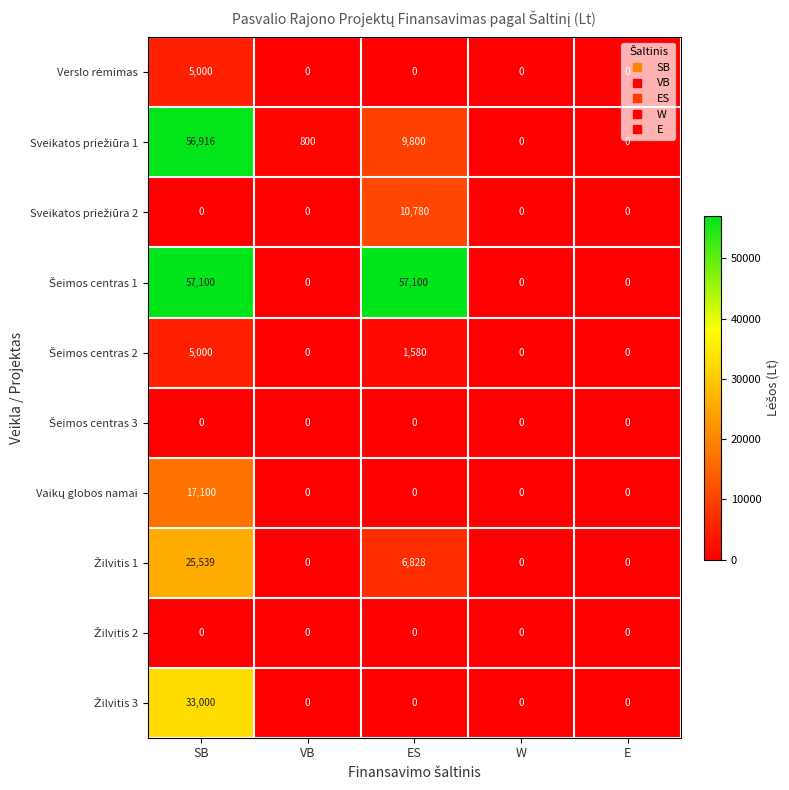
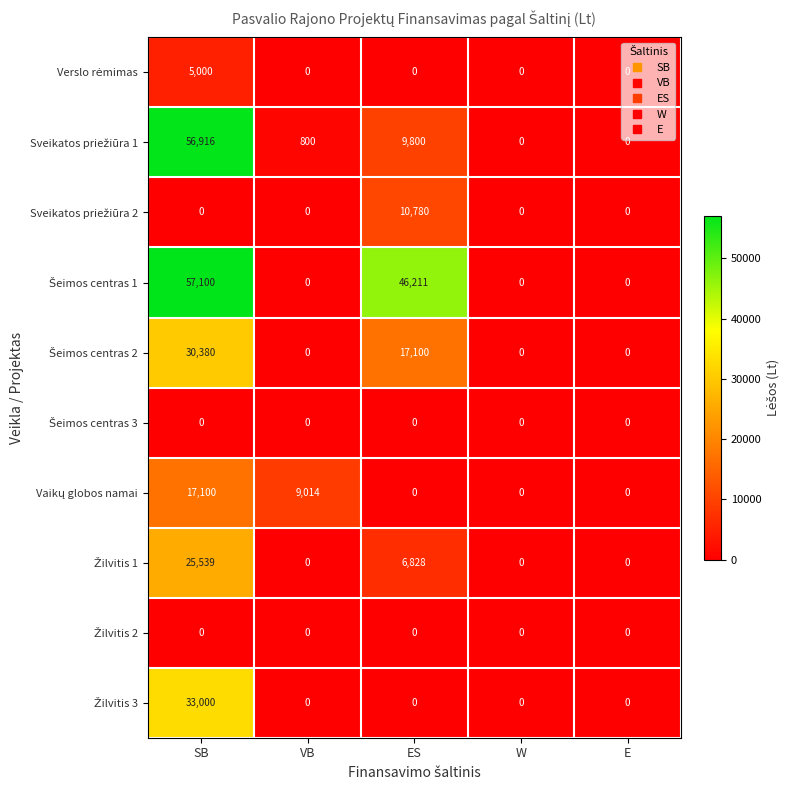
Šeimos centras 1, ES: 57,100 -> 46,211
Šeimos centras 2, SB: 5,000 -> 30,380
Šeimos centras 2, ES: 1,580 -> 17,100
Vaikų globos namai, VB: 0 -> 9,014
